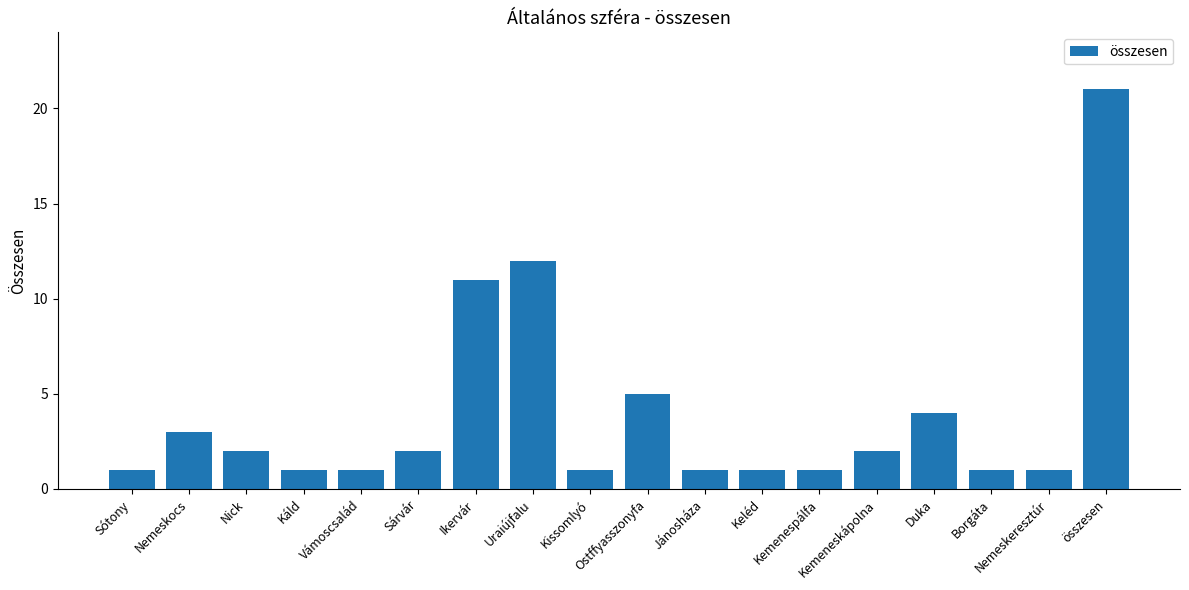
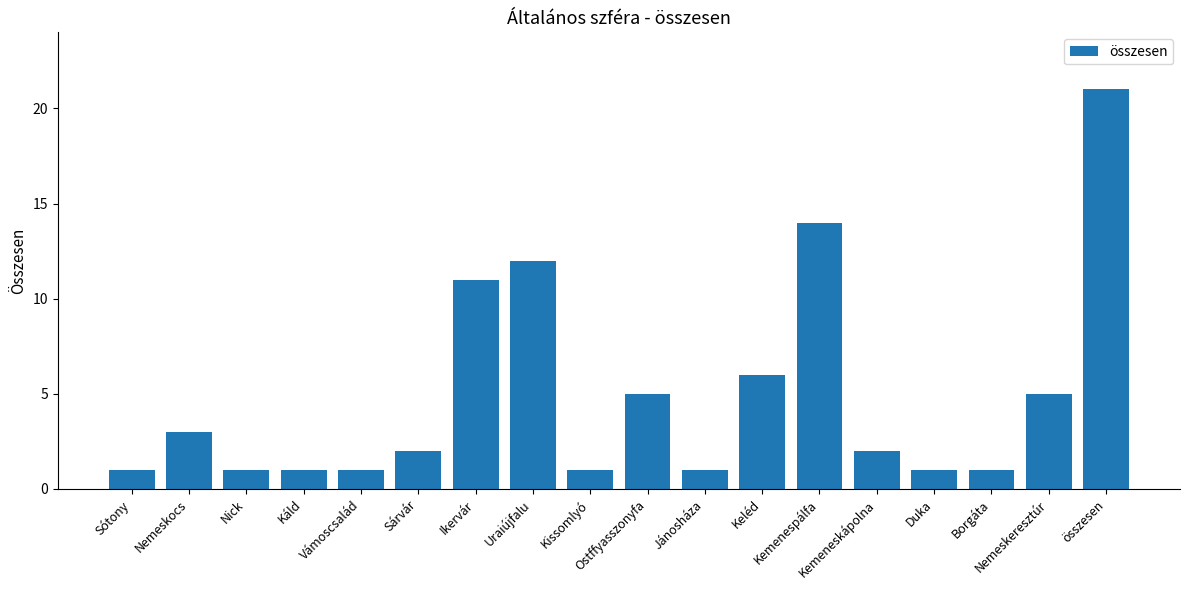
Nick: 2 -> 1
Keléd: 1 -> 6
Kemenespálfa: 1 -> 14
Duka: 4 -> 1
Nemeskeresztúr: 1 -> 5
